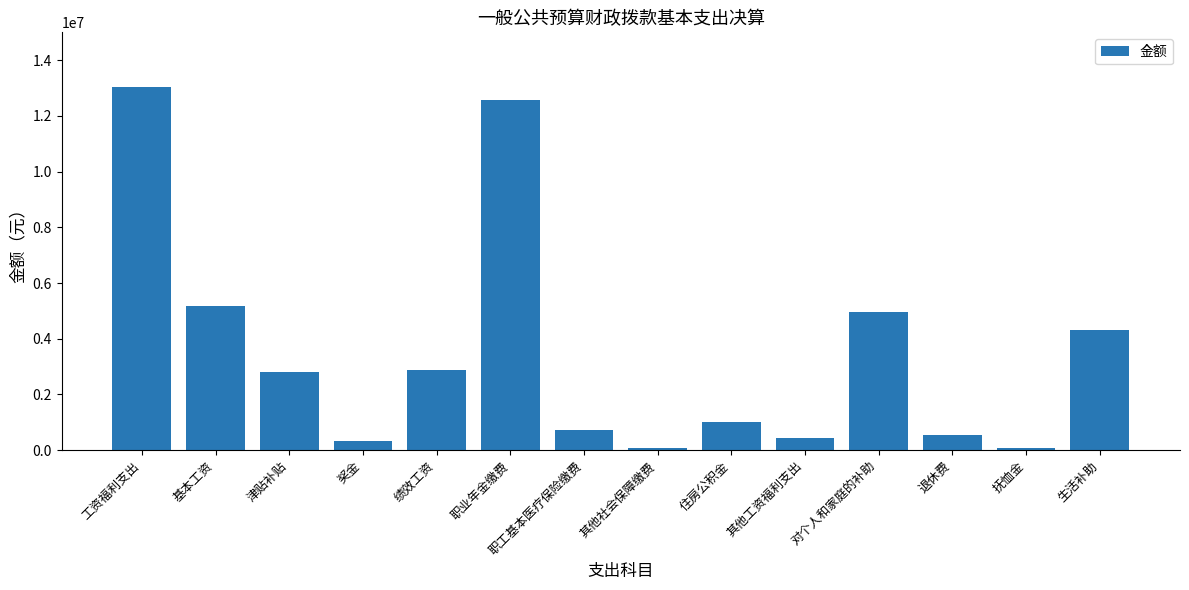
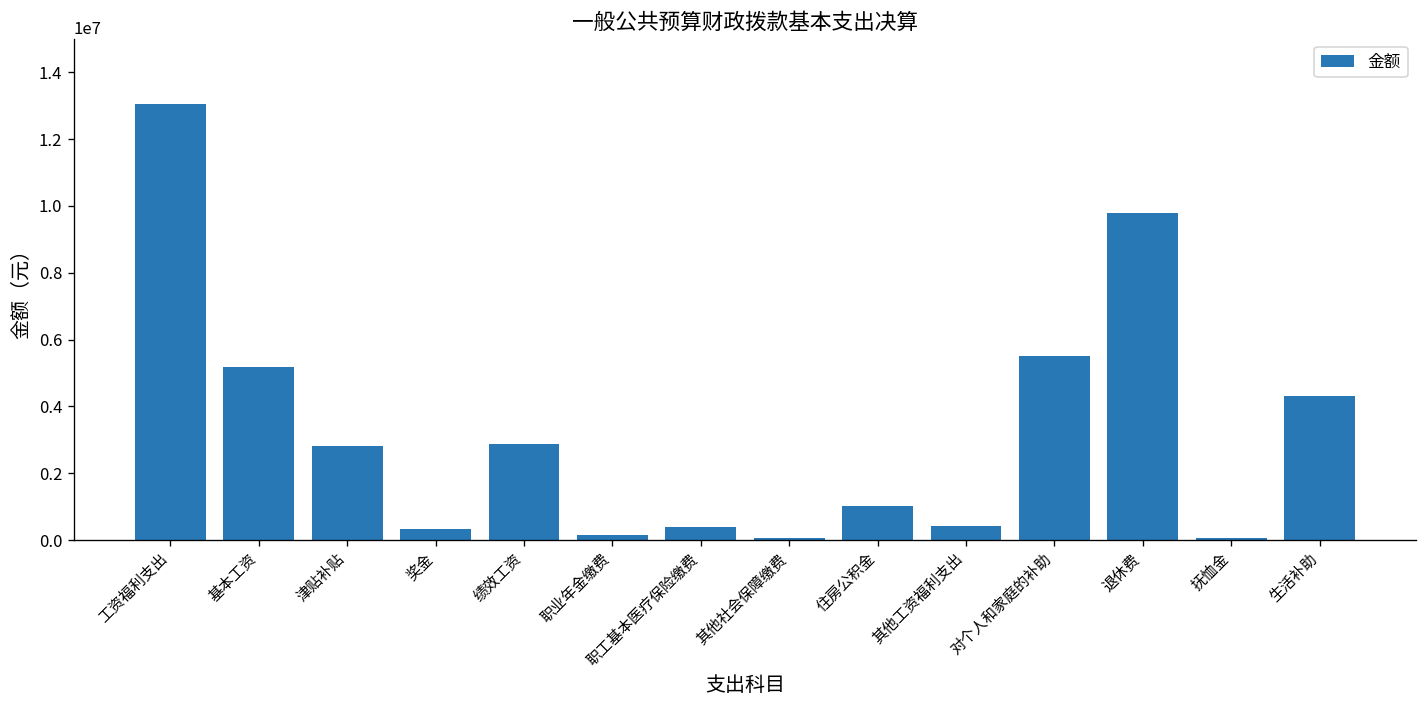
职业年金缴费: 12600000 -> 100000
职工基本医疗保险缴费: 700000 -> 400000
对个人和家庭的补助: 5000000 -> 5500000
退休费: 500000 -> 9800000
